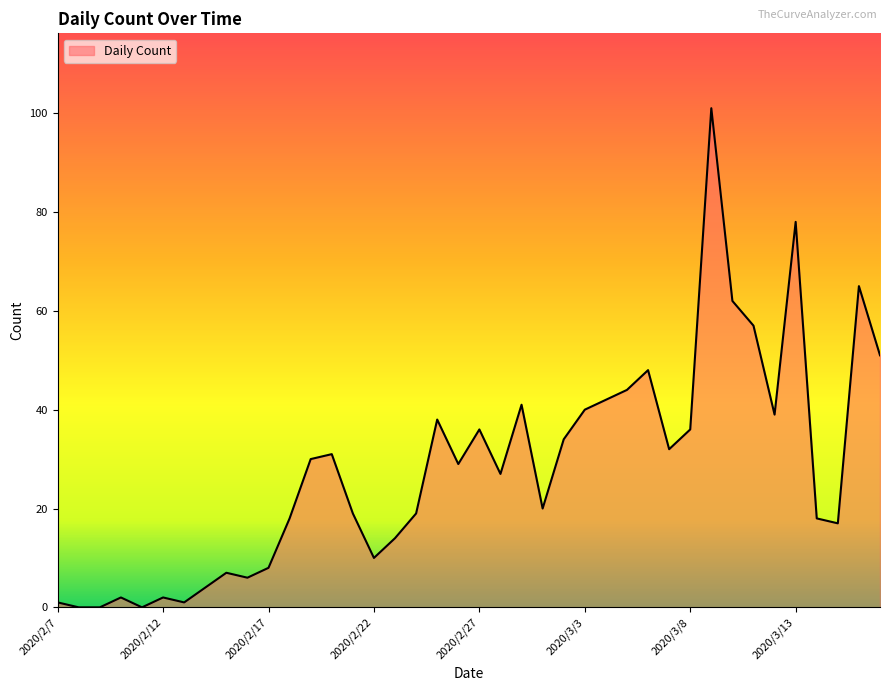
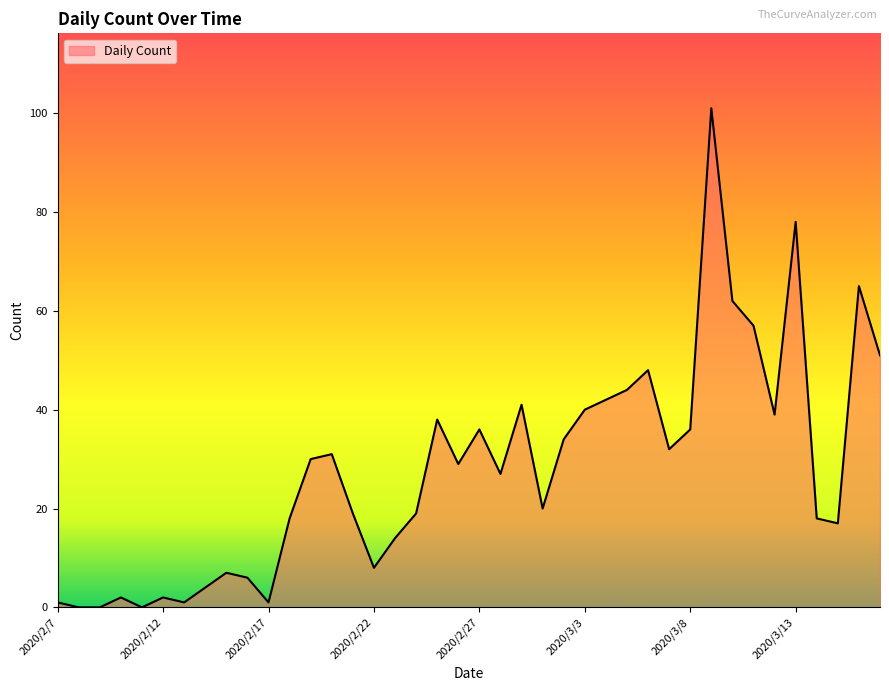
2020/2/17: 8 -> 1
2020/2/22: 10 -> 8
